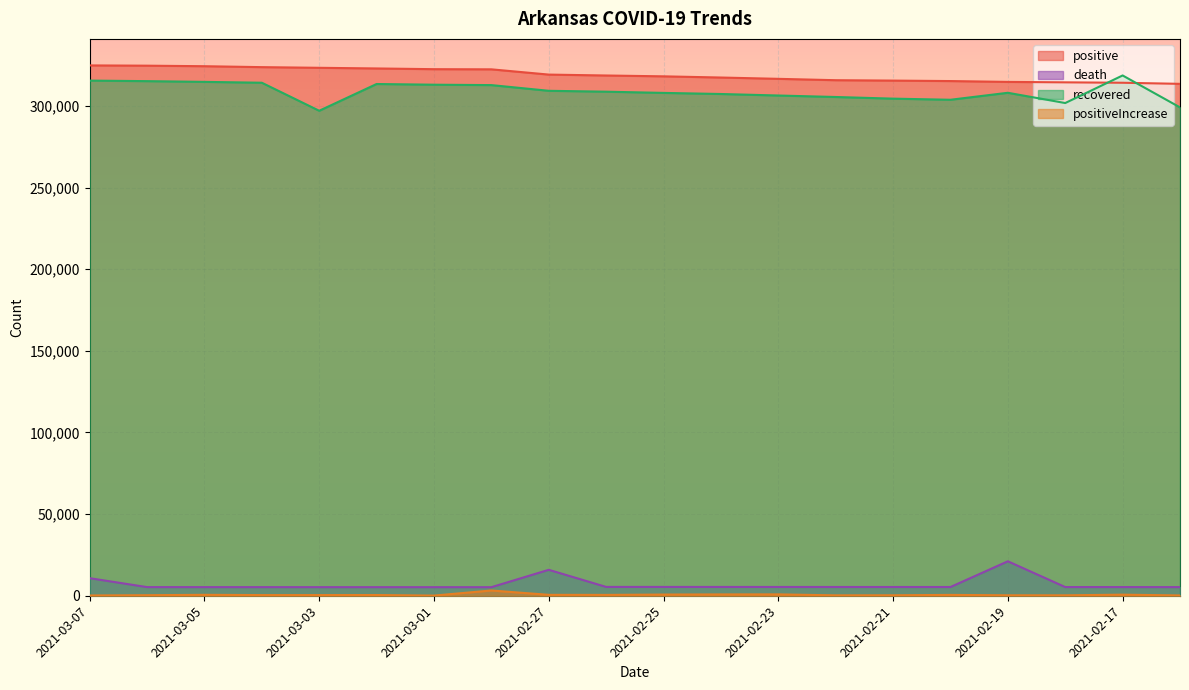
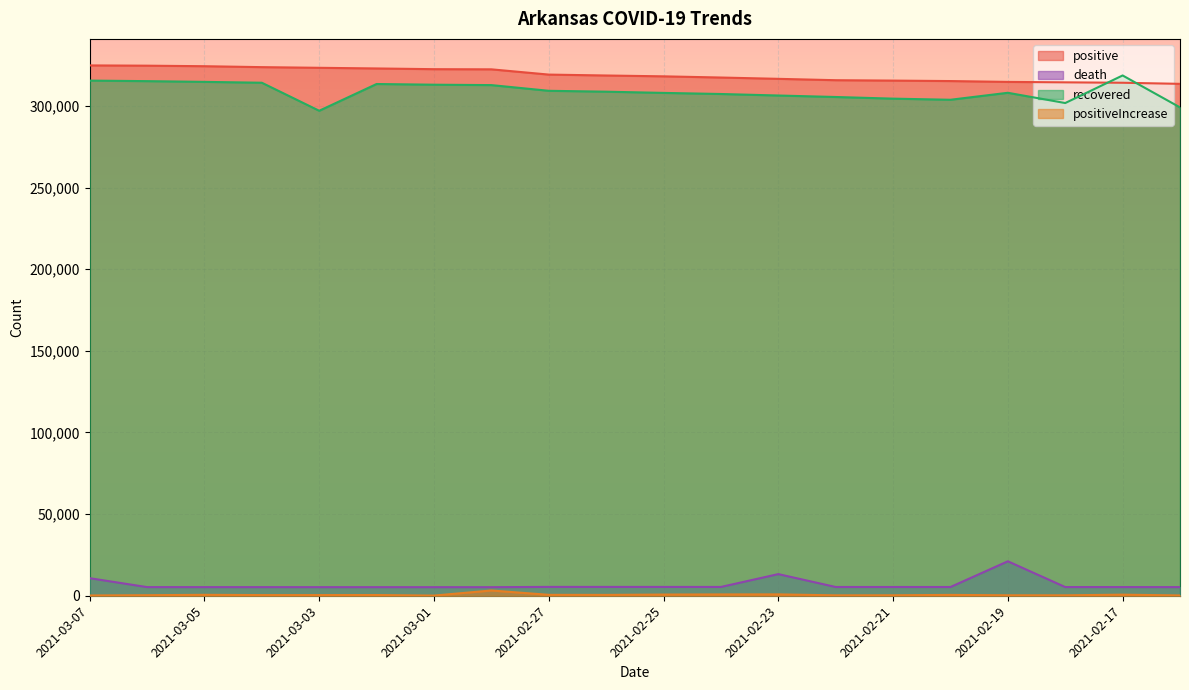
death, 2021-02-27: 16,000 -> 5,000
death, 2021-02-23: 5,000 -> 13,000
